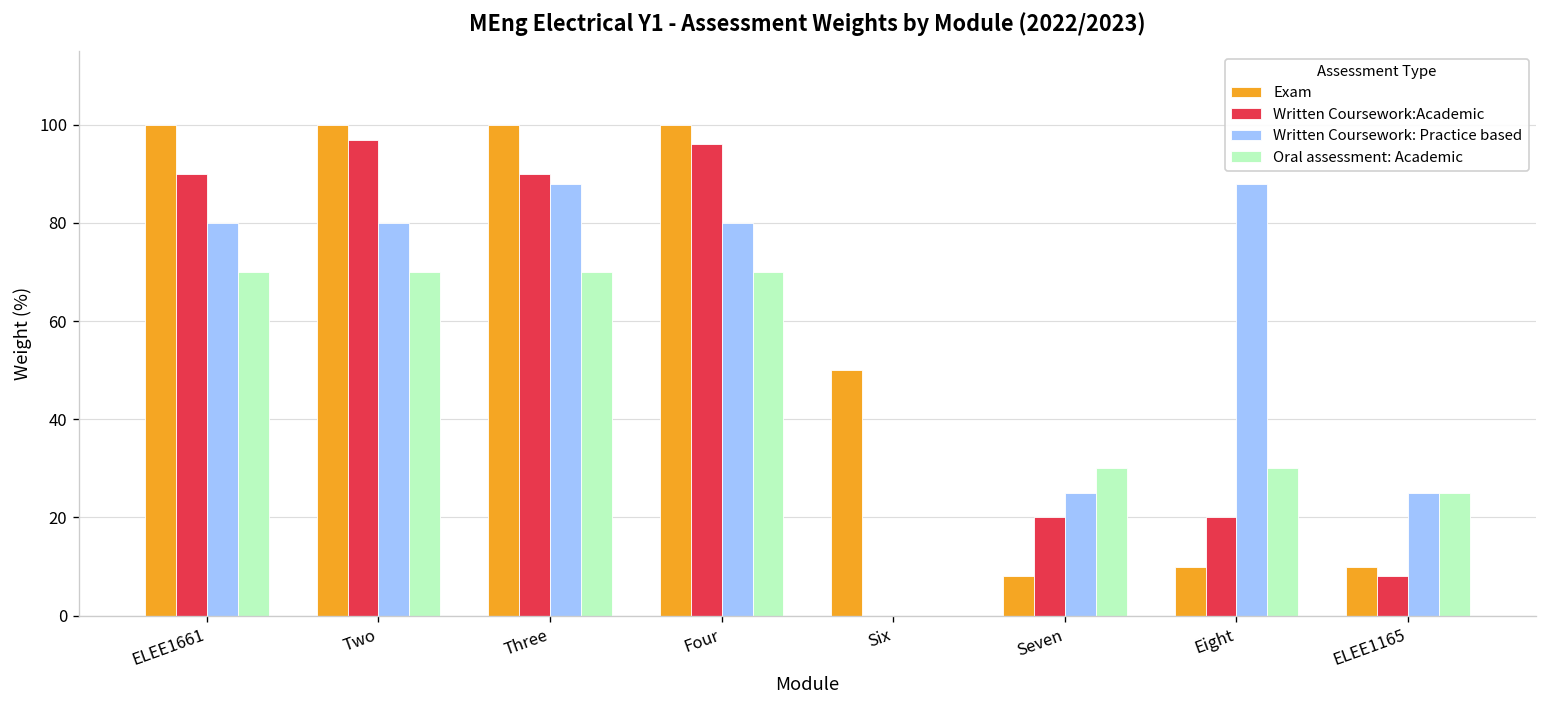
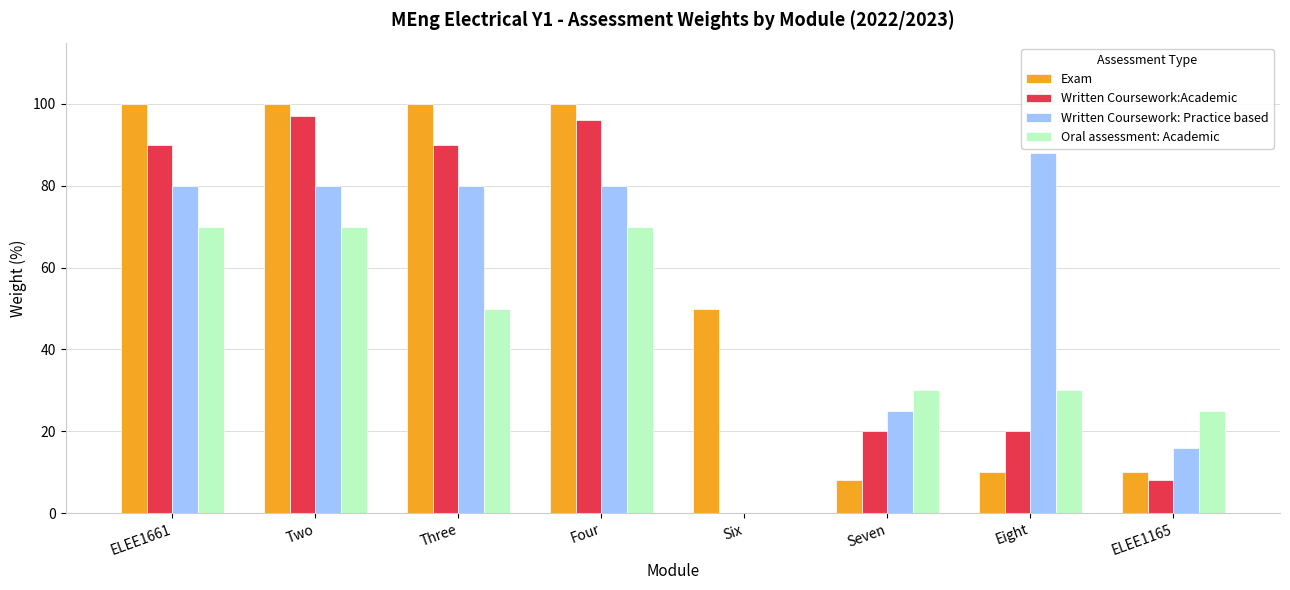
Written Coursework: Practice based, Three: 88 -> 80
Oral assessment: Academic, Three: 70 -> 50
Written Coursework: Practice based, ELEE1165: 25 -> 16
